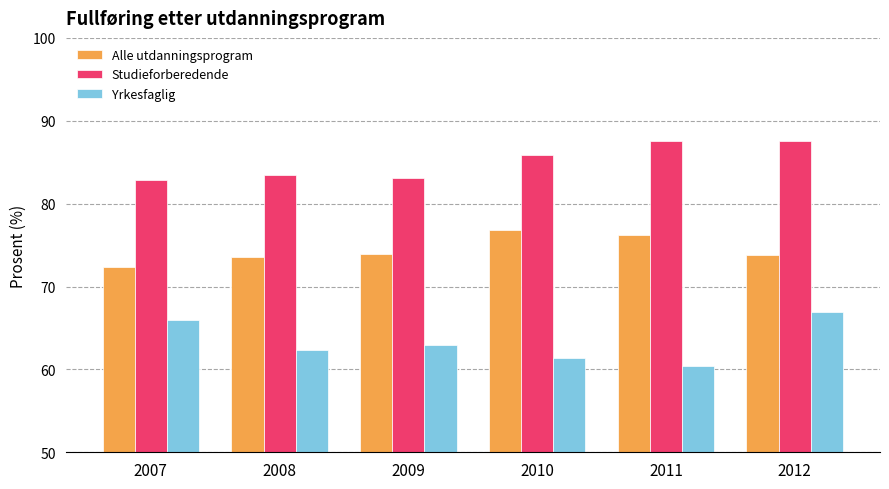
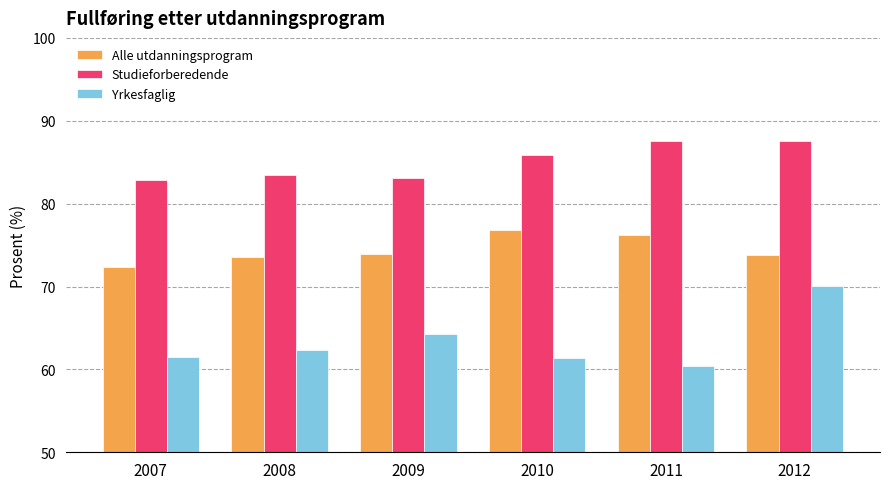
Yrkesfaglig, 2007: 66 -> 62
Yrkesfaglig, 2009: 63 -> 64
Yrkesfaglig, 2012: 67 -> 70
